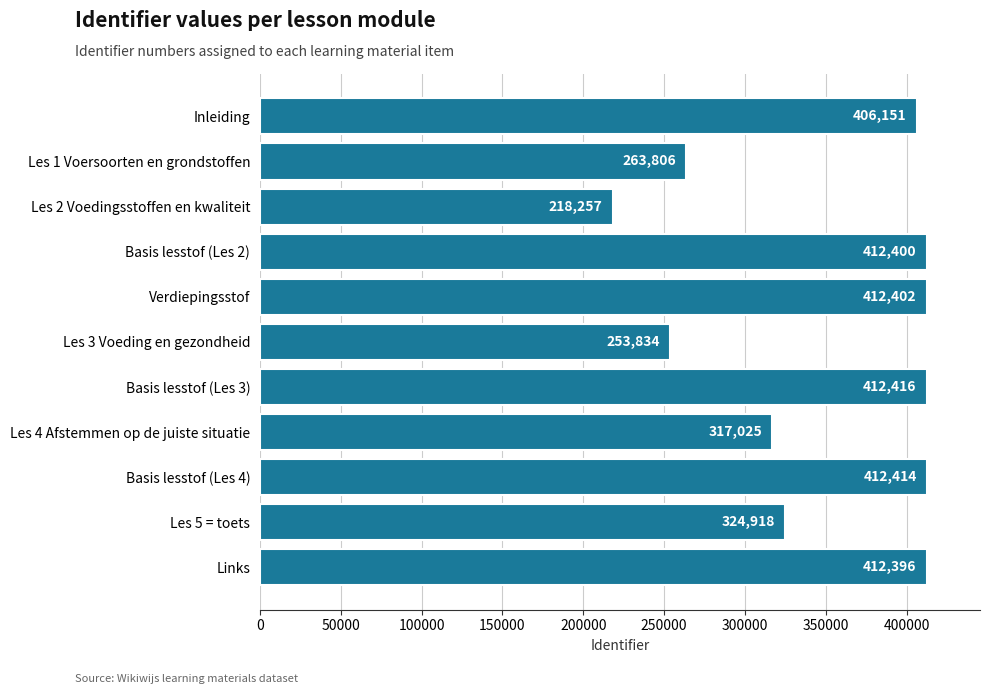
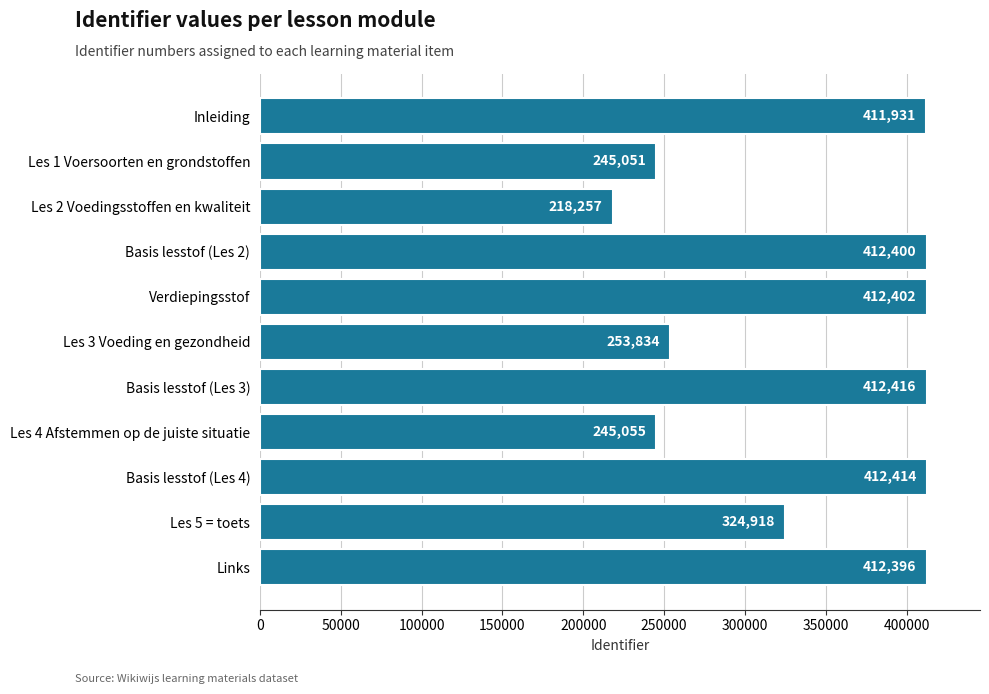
Inleiding: 406,151 -> 411,931
Les 1 Voersoorten en grondstoffen: 263,806 -> 245,051
Les 4 Afstemmen op de juiste situatie: 317,025 -> 245,055
